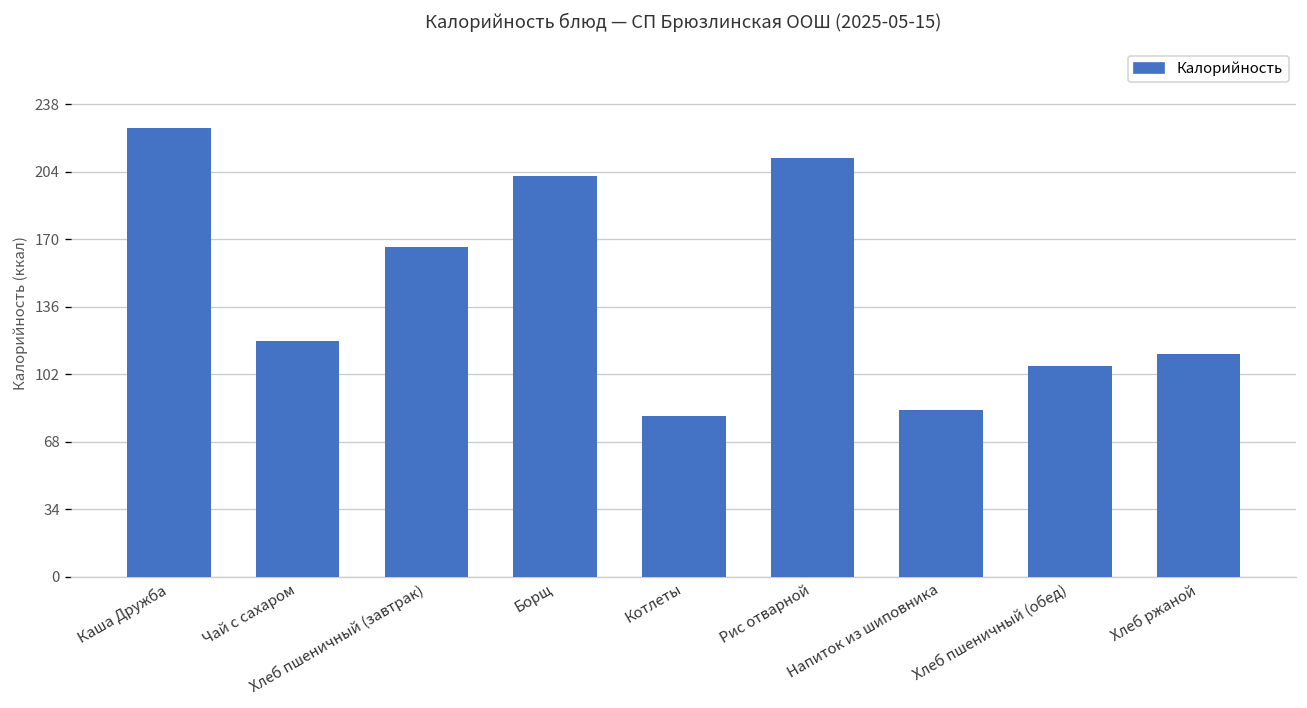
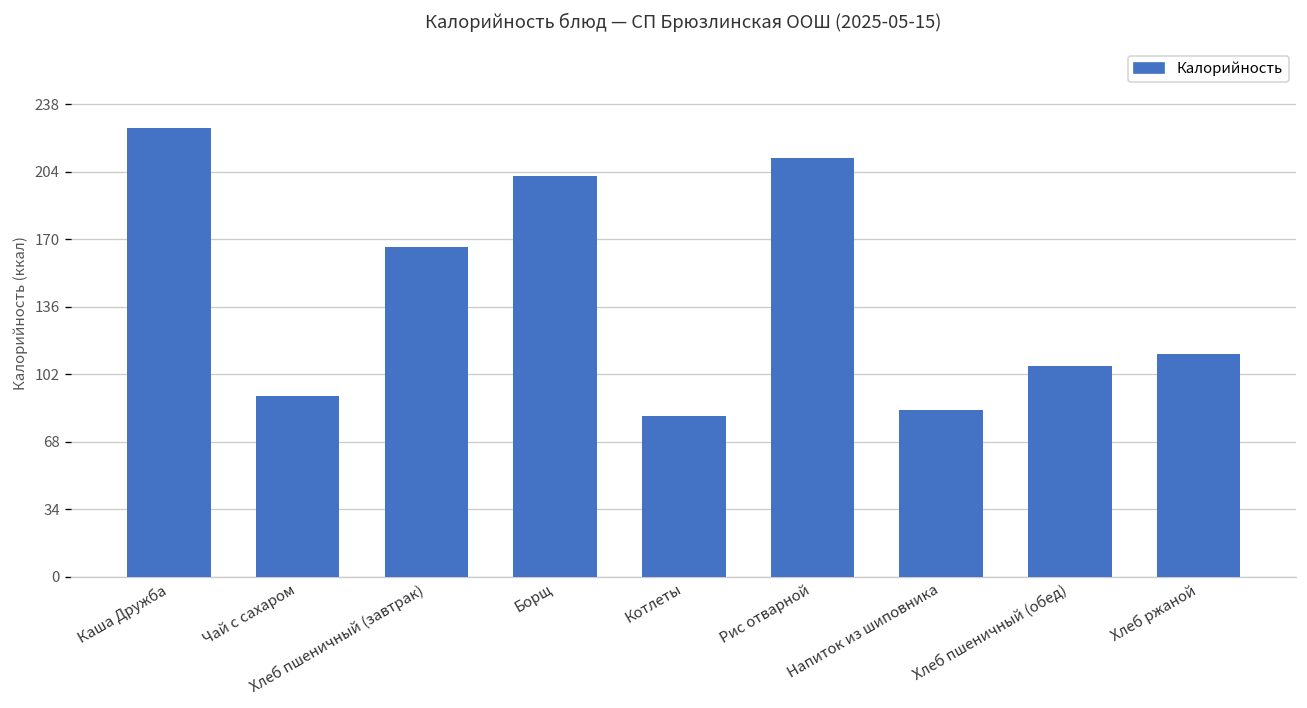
Чай с сахаром: 119 -> 91
